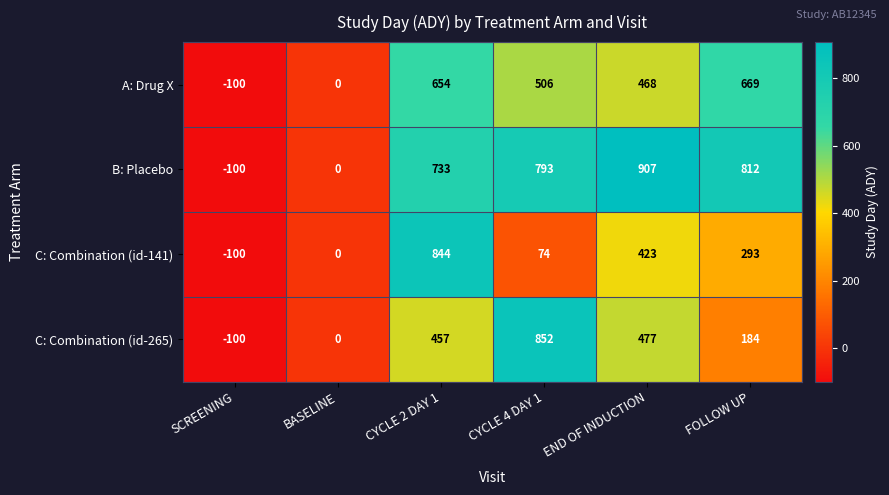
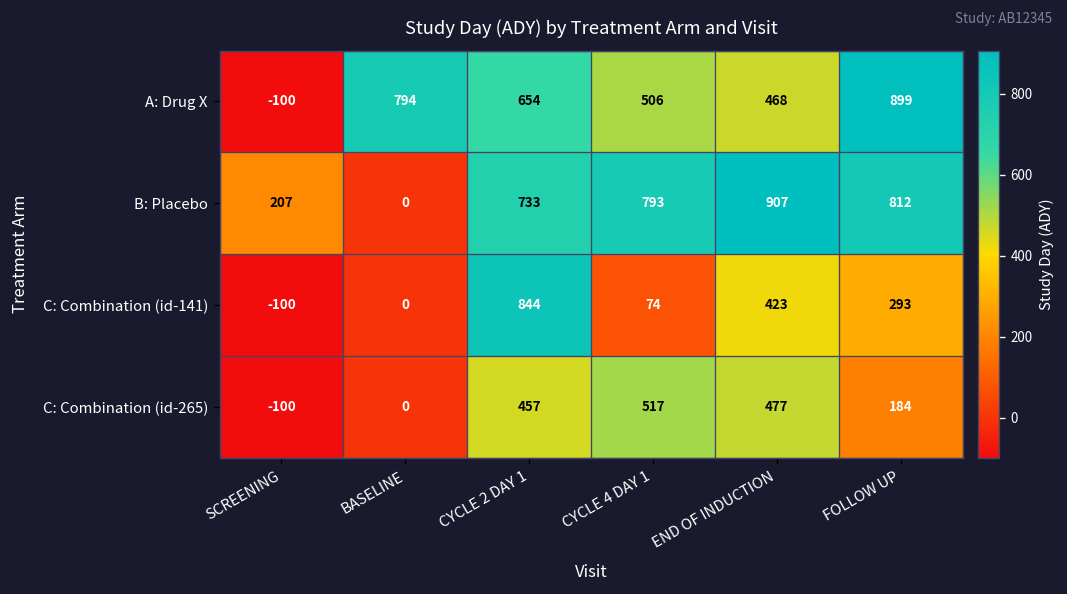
A: Drug X, BASELINE: 0 -> 794
A: Drug X, FOLLOW UP: 669 -> 899
B: Placebo, SCREENING: -100 -> 207
C: Combination (id-265), CYCLE 4 DAY 1: 852 -> 517
